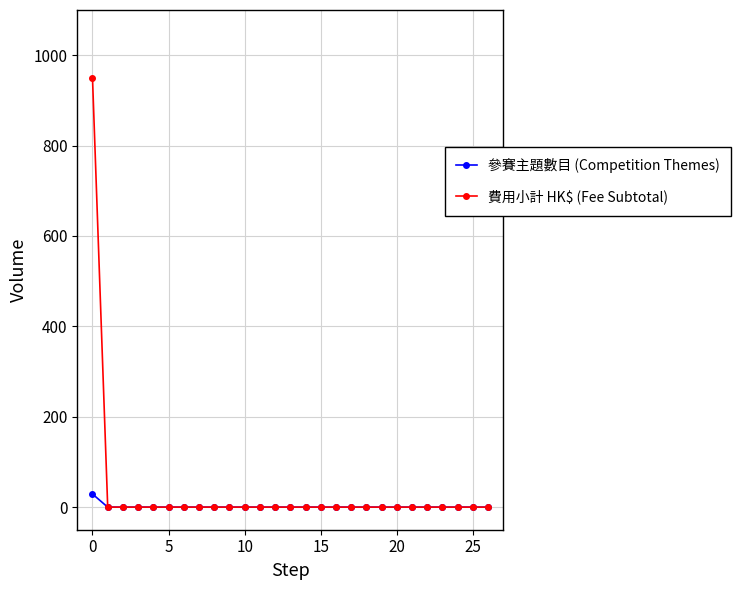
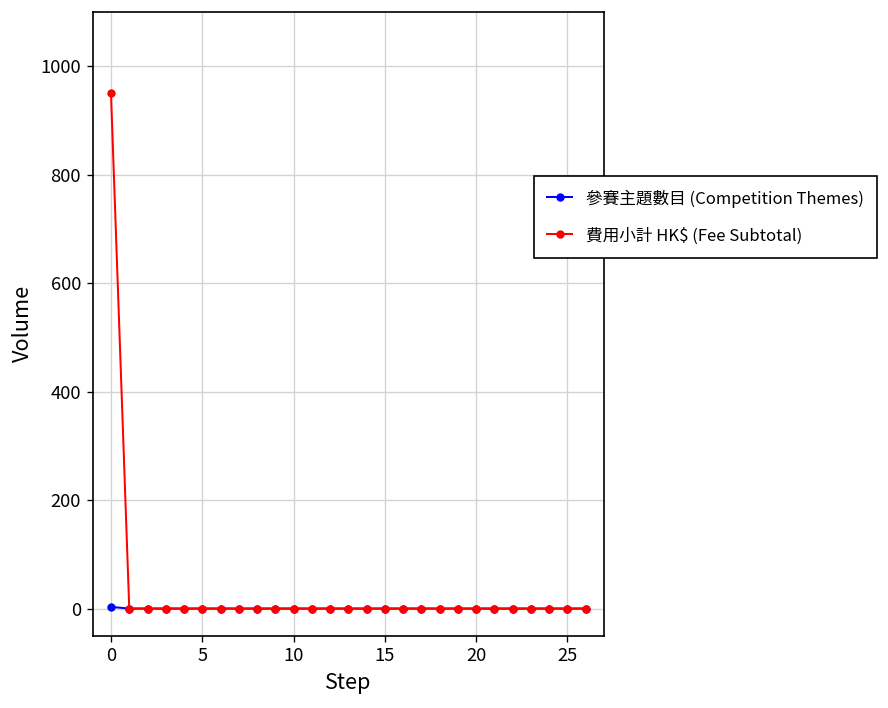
參賽主題數目 (Competition Themes), 0: 30 -> 0
